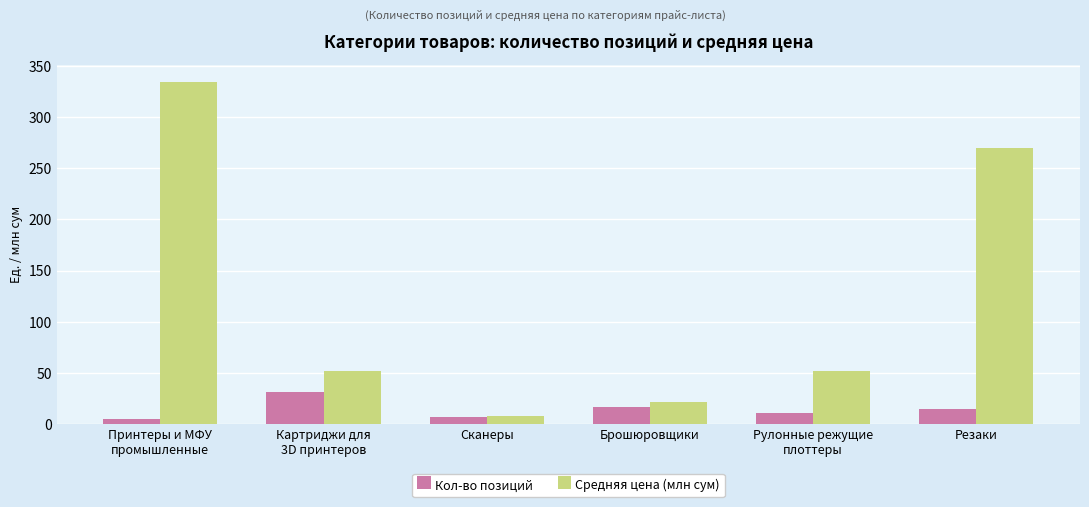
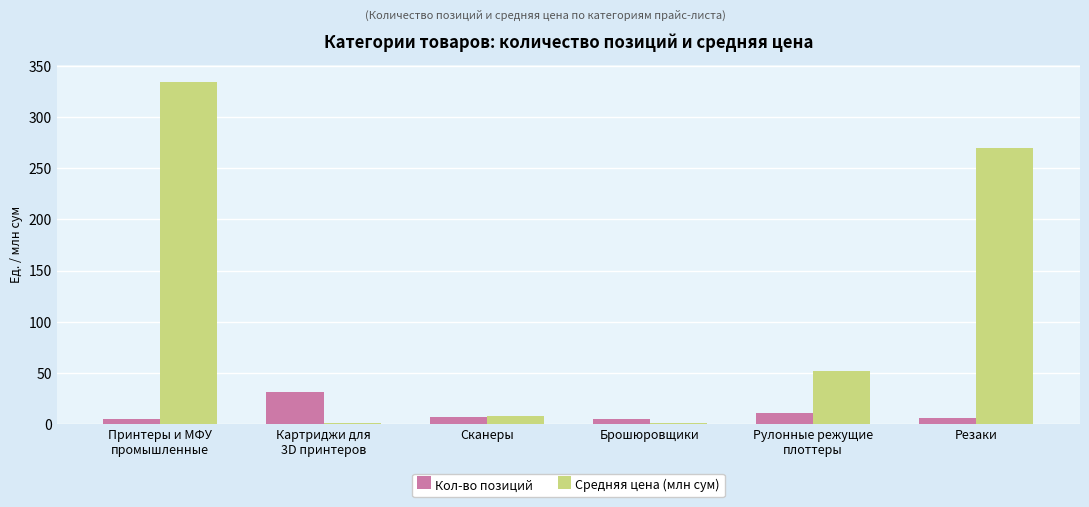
Средняя цена (млн сум), Картриджи для 3D принтеров: 52 -> 1
Кол-во позиций, Брошюровщики: 17 -> 5
Средняя цена (млн сум), Брошюровщики: 21 -> 2
Кол-во позиций, Резаки: 15 -> 6
